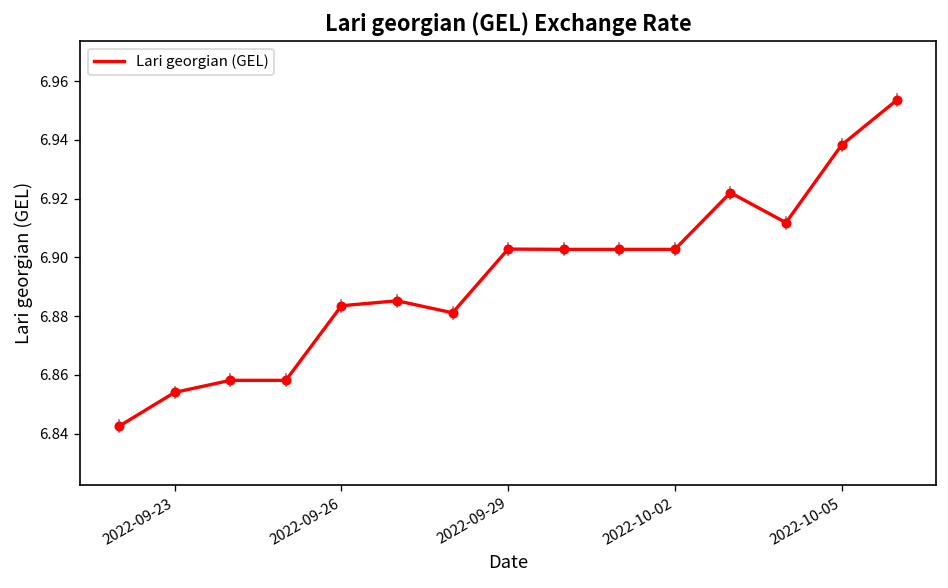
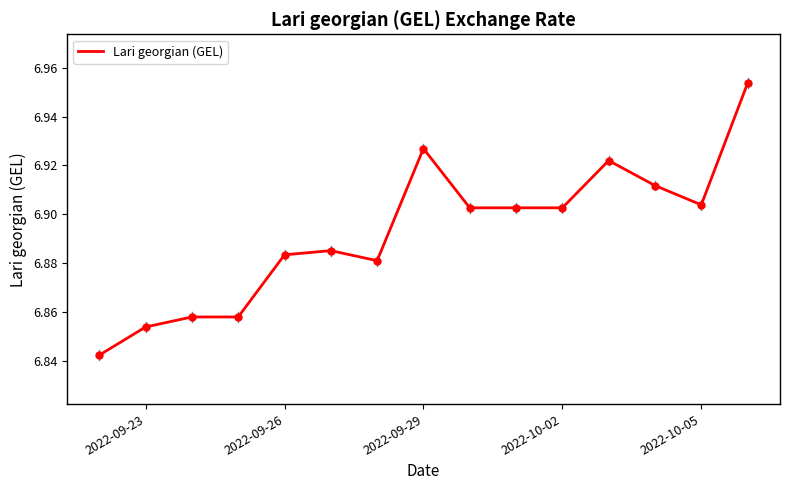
Lari georgian (GEL), 2022-09-29: 6.903 -> 6.927
Lari georgian (GEL), 2022-10-05: 6.938 -> 6.904
